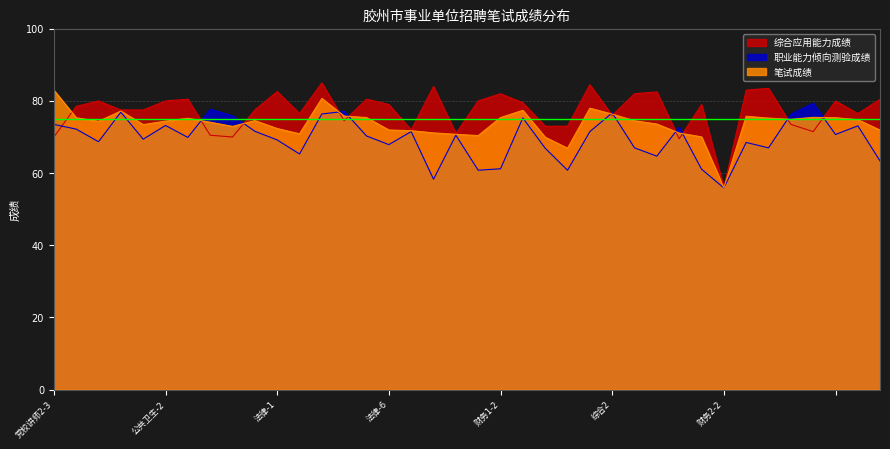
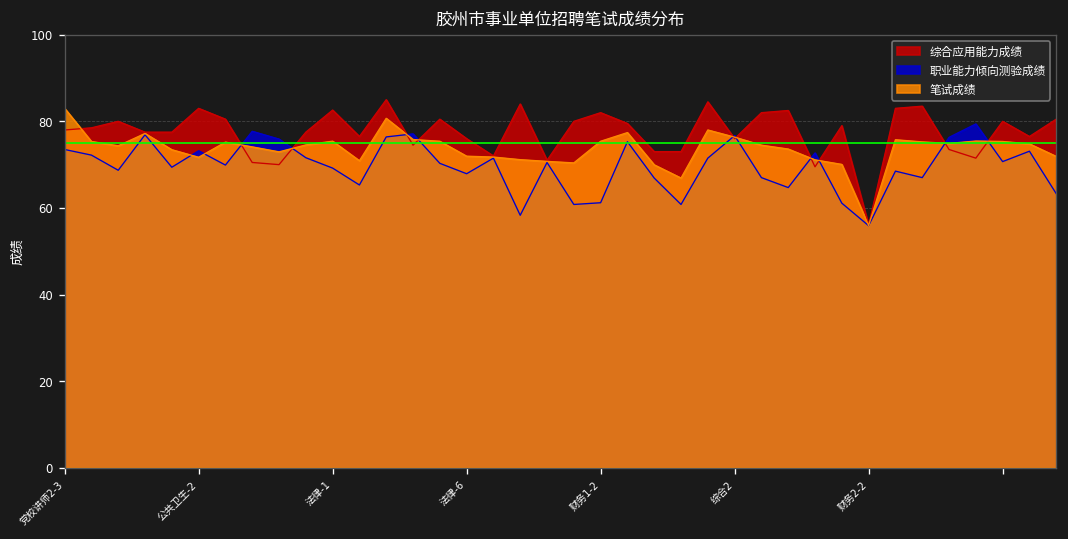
综合应用能力成绩, 党校讲师2-3: 70 -> 78
综合应用能力成绩, 公共卫生-2: 80 -> 83
笔试成绩, 公共卫生-2: 74 -> 72
笔试成绩, 法律-1: 72 -> 75
综合应用能力成绩, 法律-6: 79 -> 76
